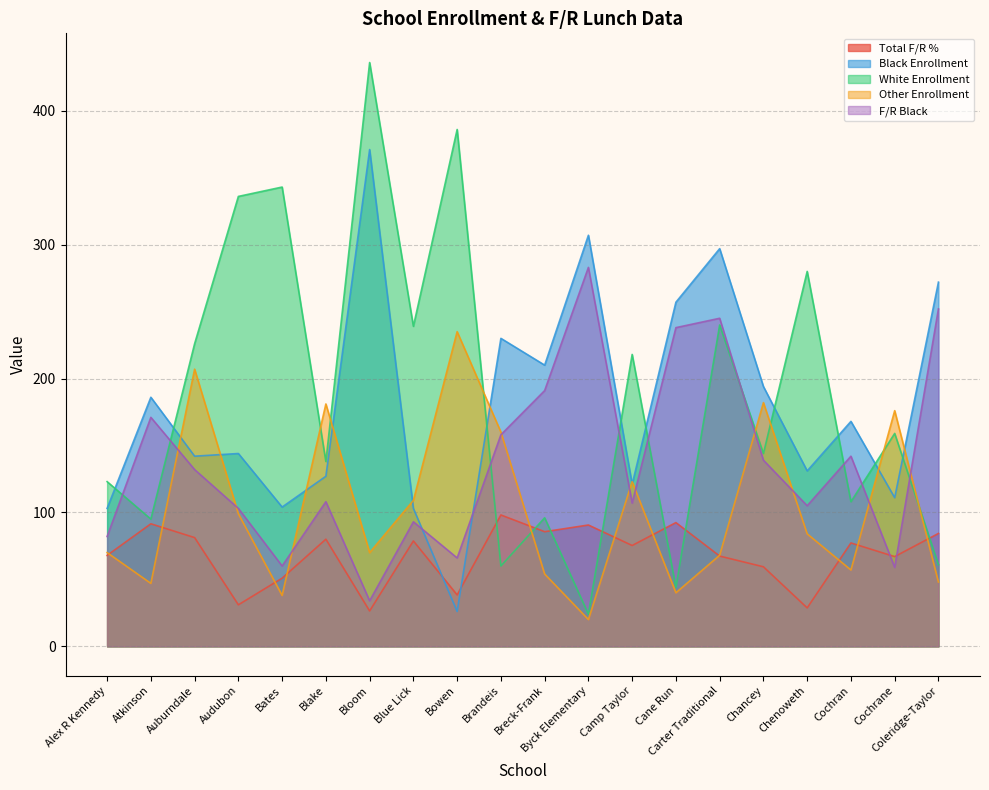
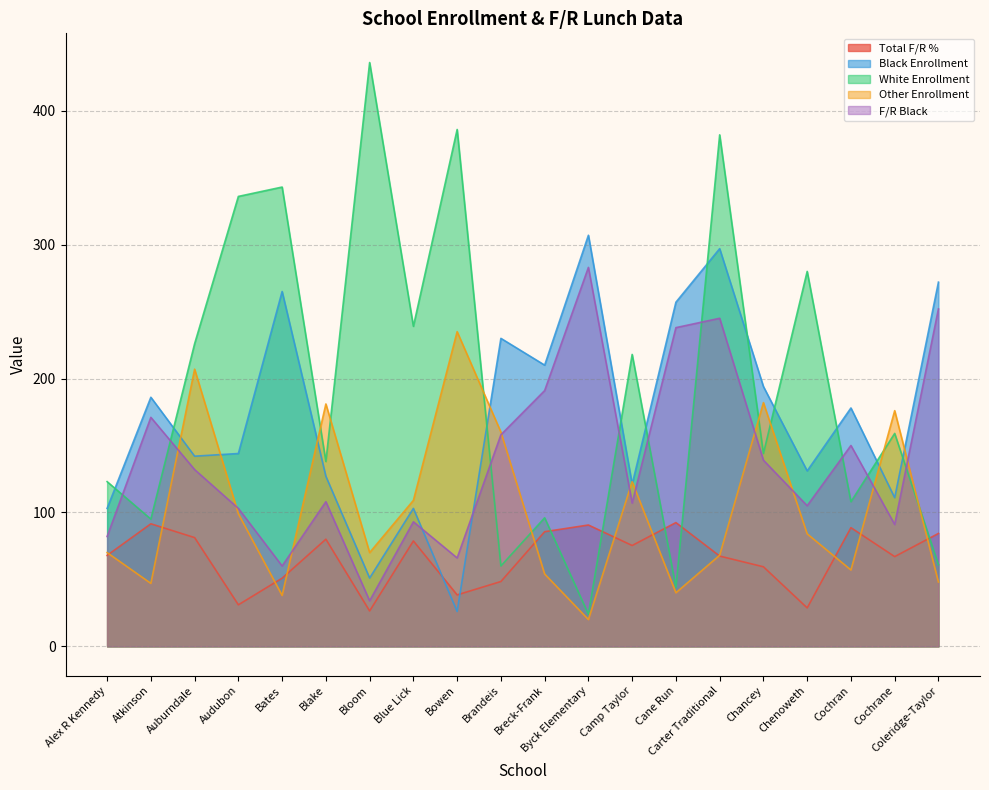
Black Enrollment, Bates: 104 -> 265
Black Enrollment, Bloom: 371 -> 51
Total F/R %, Brandeis: 98 -> 48
White Enrollment, Carter Traditional: 240 -> 382
Total F/R %, Cochran: 77 -> 89
Black Enrollment, Cochran: 168 -> 178
F/R Black, Cochran: 142 -> 150
F/R Black, Cochrane: 59 -> 91
